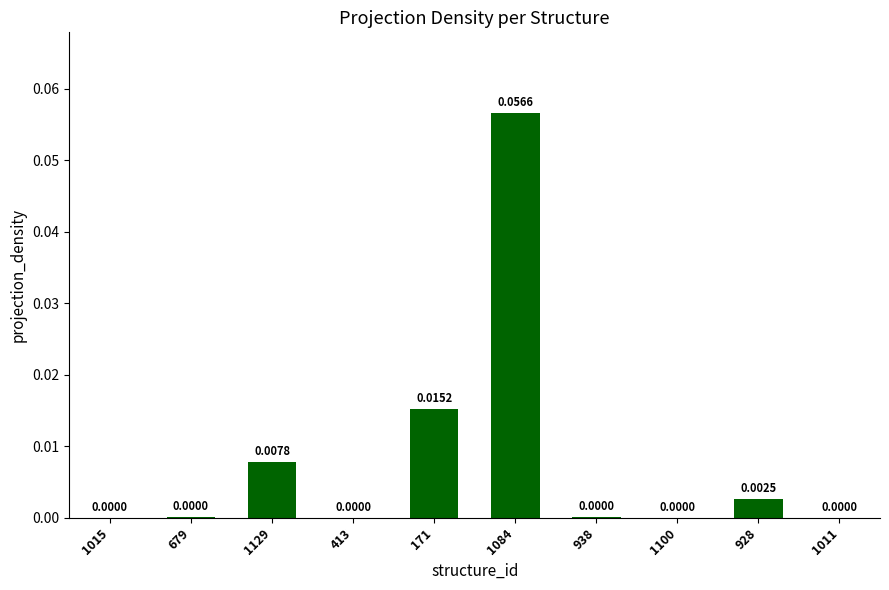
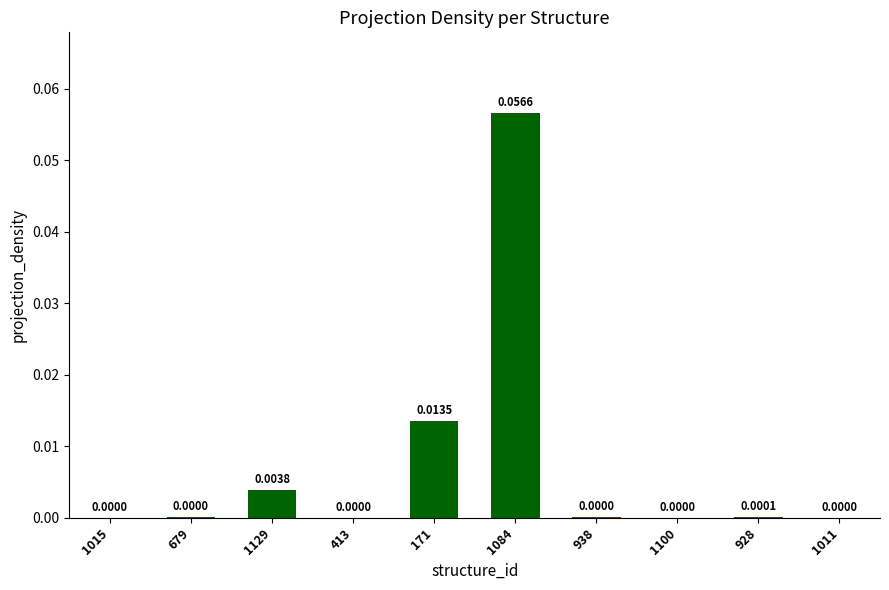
1129: 0.0078 -> 0.0038
171: 0.0152 -> 0.0135
928: 0.0025 -> 0.0001
